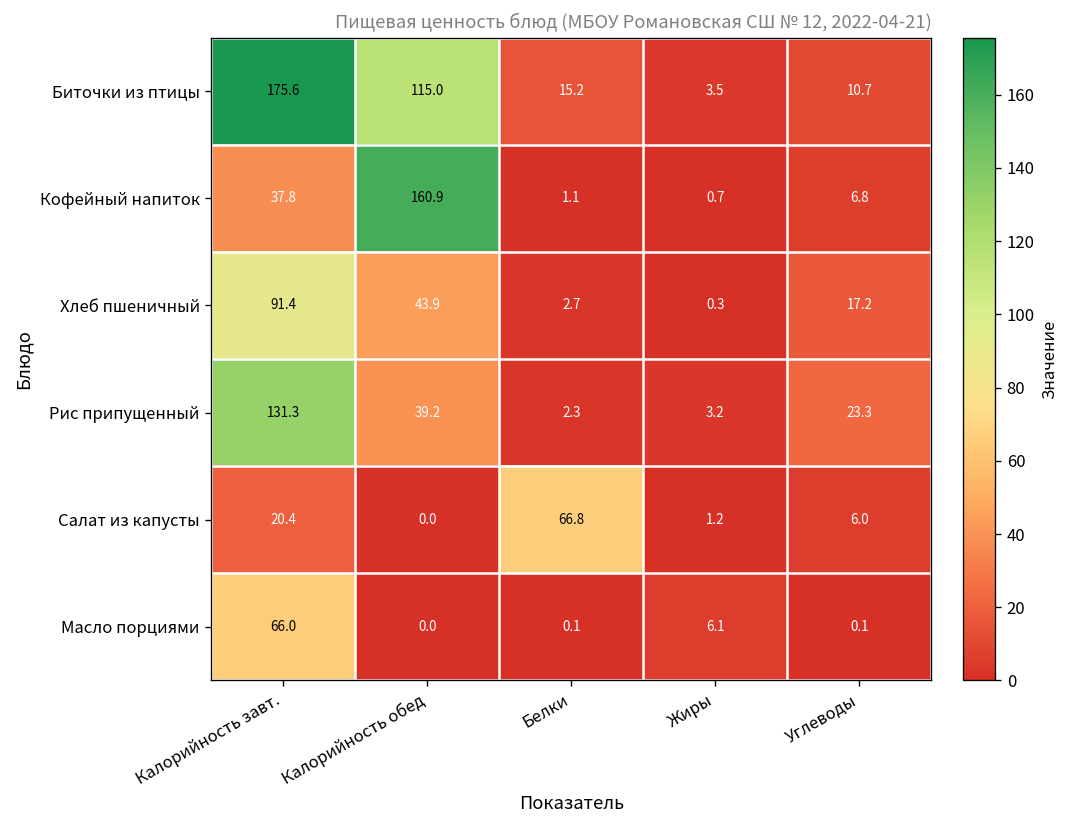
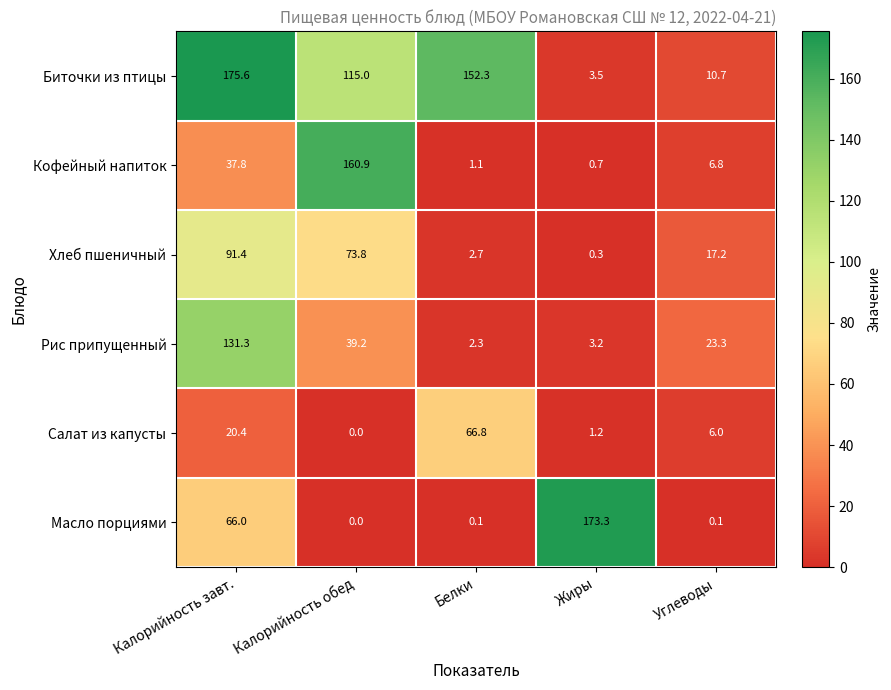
Биточки из птицы, Белки: 15.2 -> 152.3
Хлеб пшеничный, Калорийность обед: 43.9 -> 73.8
Масло порциями, Жиры: 6.1 -> 173.3
